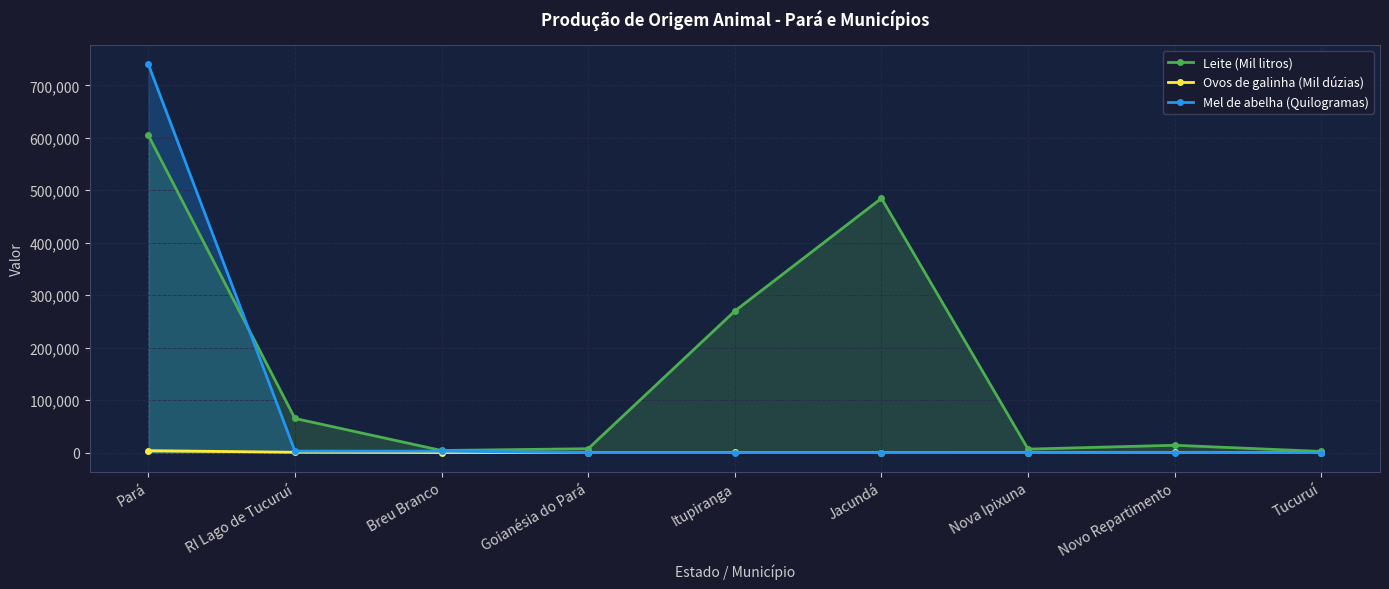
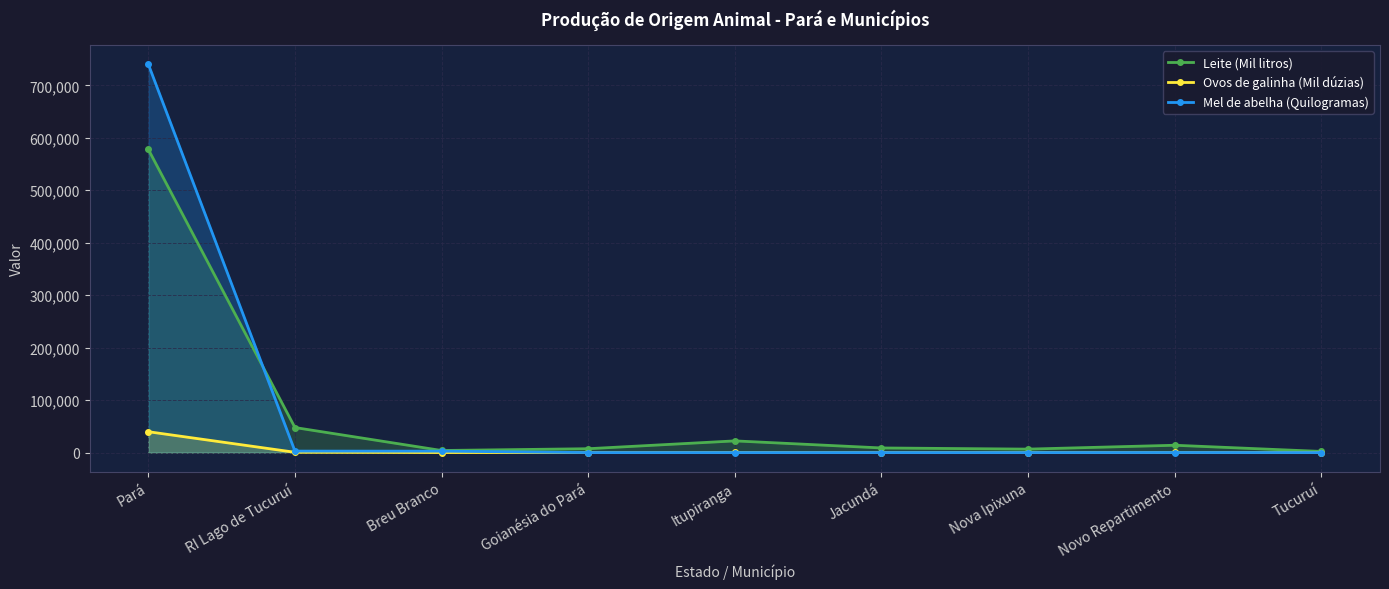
Leite (Mil litros), Pará: 600,000 -> 580,000
Ovos de galinha (Mil dúzias), Pará: 0 -> 40,000
Leite (Mil litros), RI Lago de Tucuruí: 70,000 -> 50,000
Leite (Mil litros), Itupiranga: 270,000 -> 20,000
Leite (Mil litros), Jacundá: 480,000 -> 10,000
